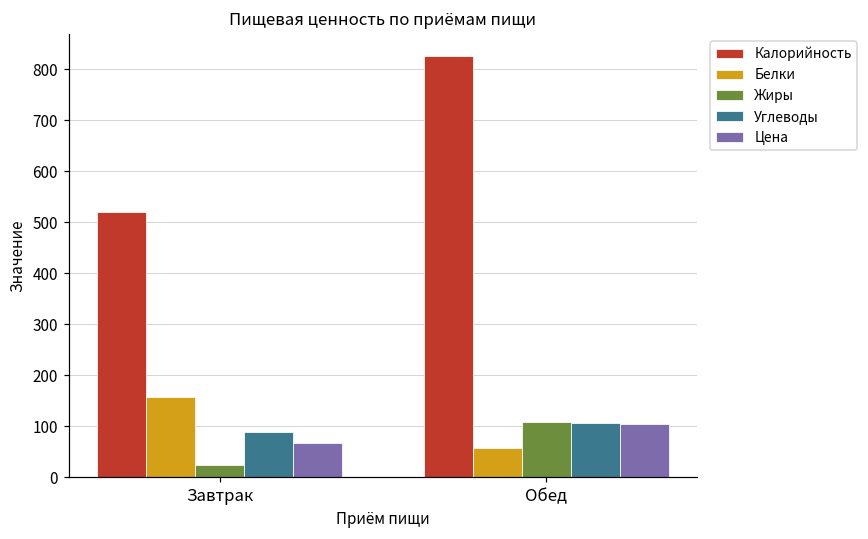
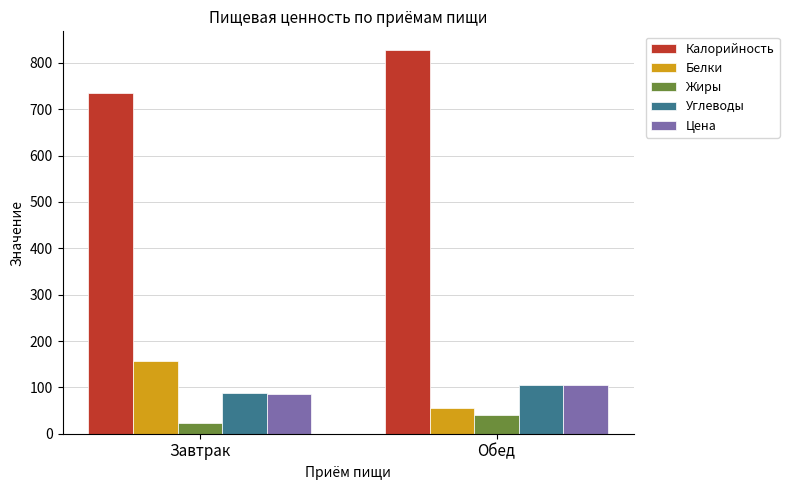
Калорийность, Завтрак: 520 -> 730
Цена, Завтрак: 70 -> 90
Жиры, Обед: 110 -> 40
